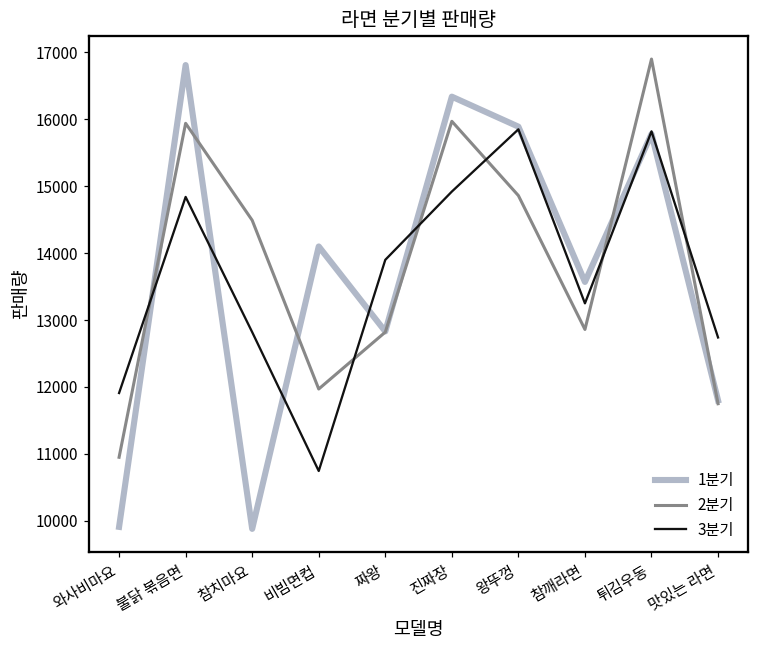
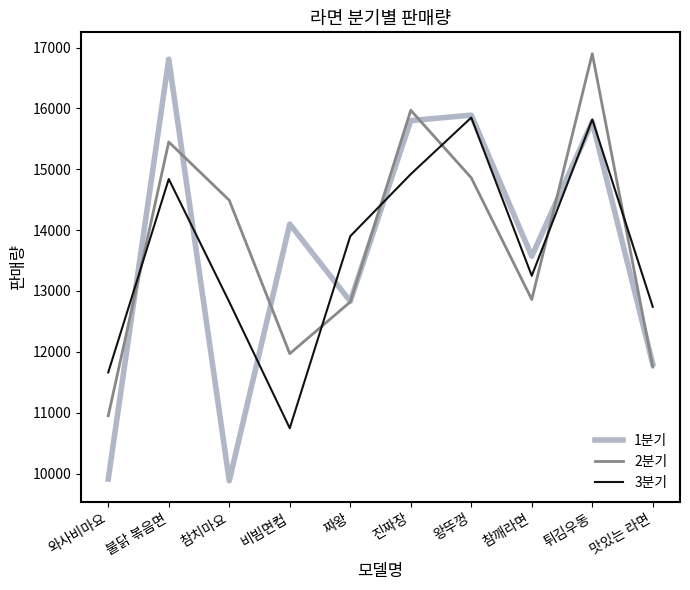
3분기, 와사비마요: 11900 -> 11700
2분기, 불닭 볶음면: 15900 -> 15400
1분기, 진짜장: 16300 -> 15800
